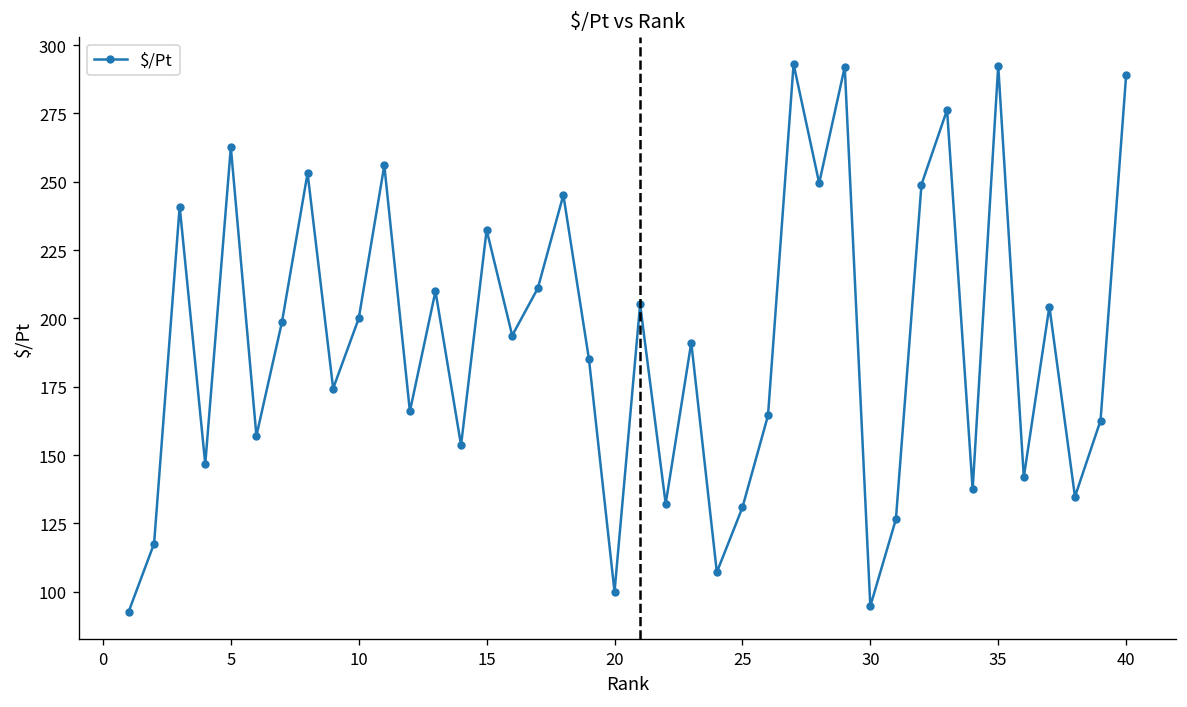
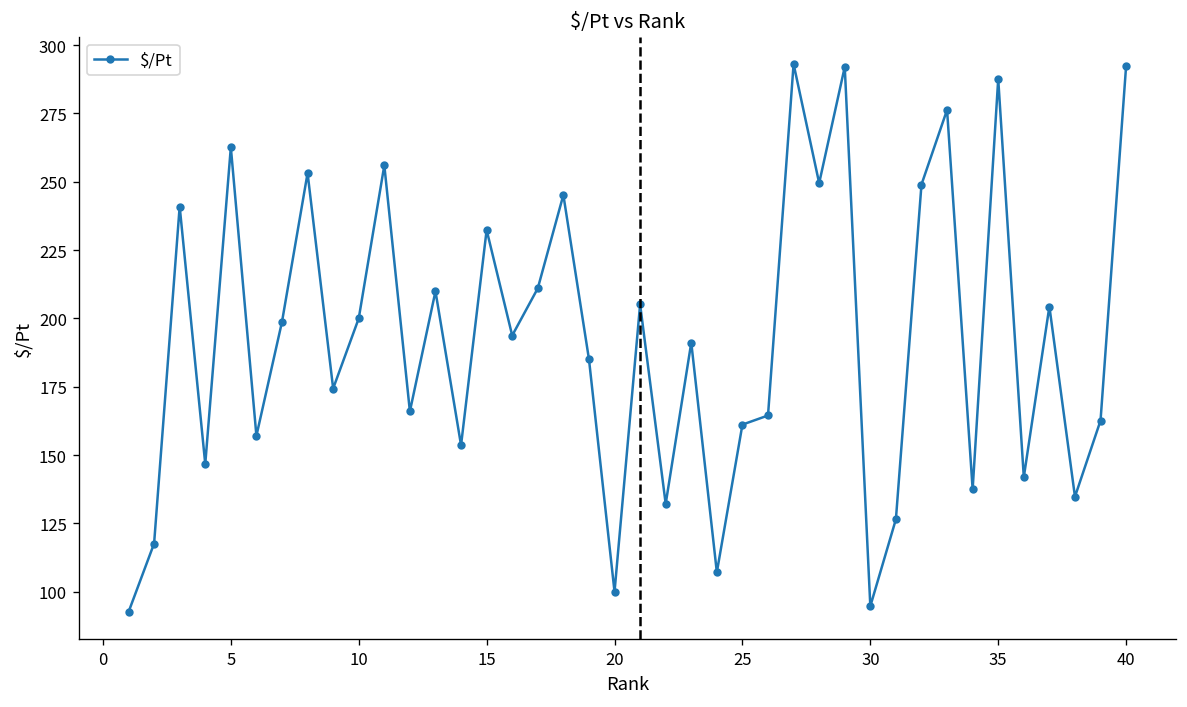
25: 131 -> 161
35: 292 -> 288
40: 289 -> 292
